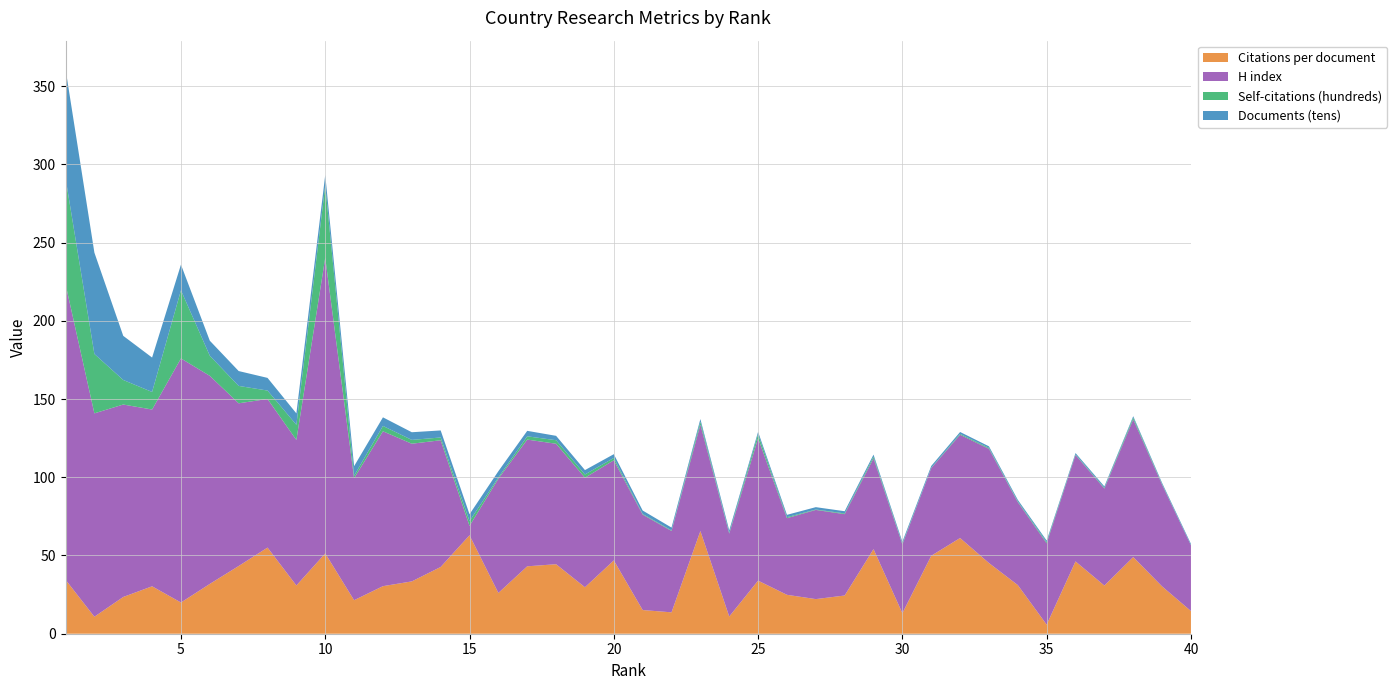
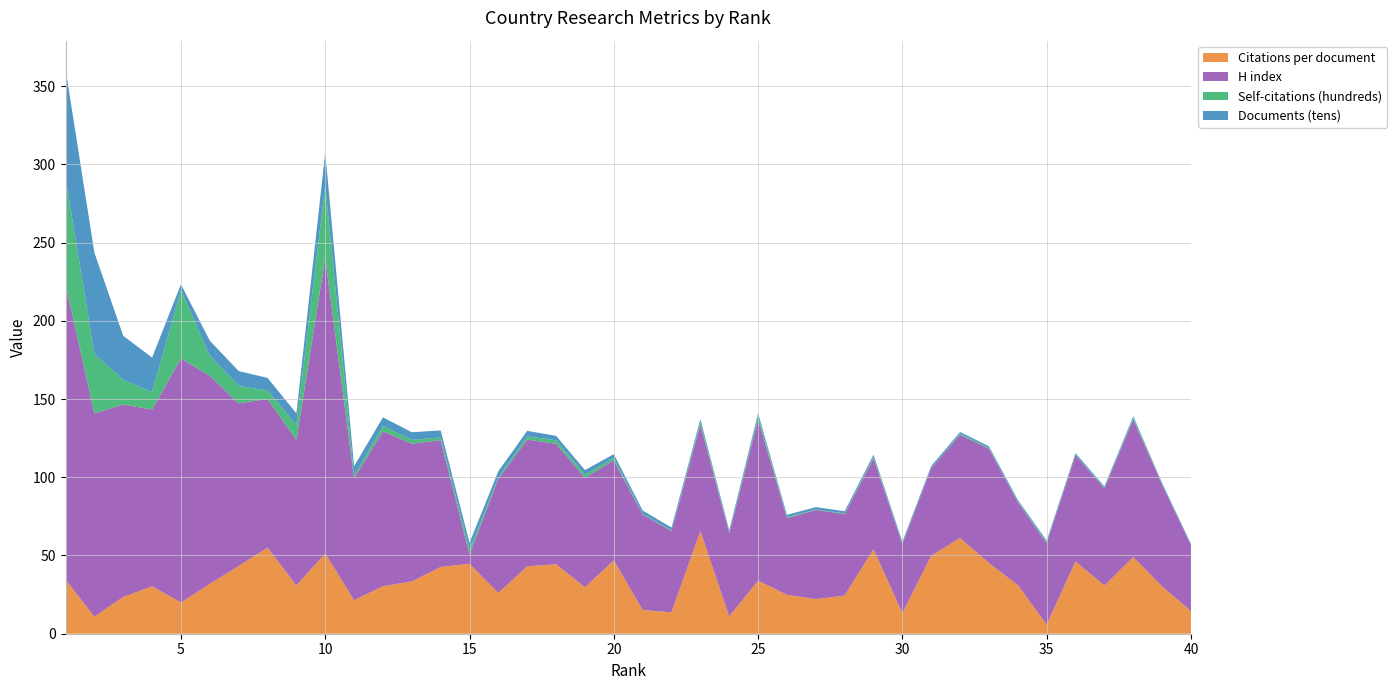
Documents (tens), 5: 16 -> 4
Documents (tens), 10: 7 -> 21
Citations per document, 15: 63 -> 45
H index, 25: 91 -> 103
